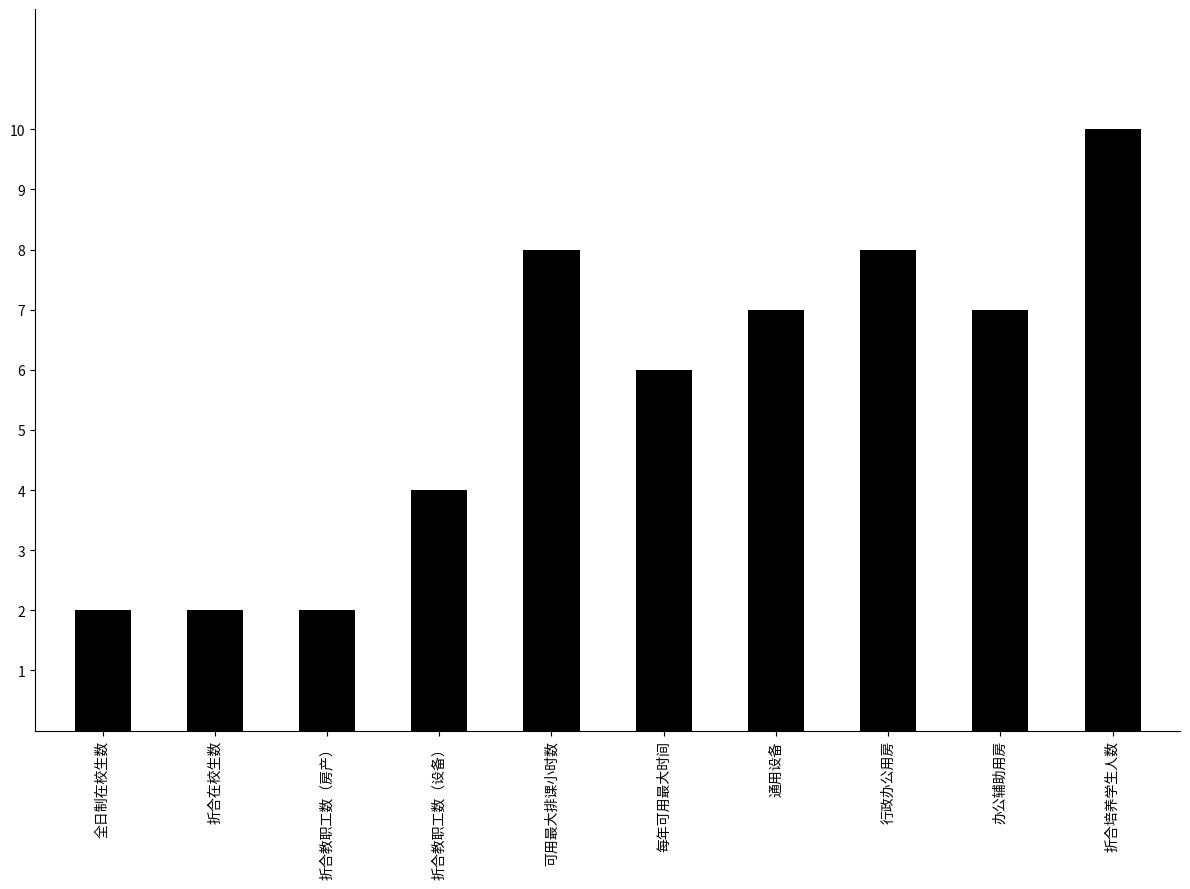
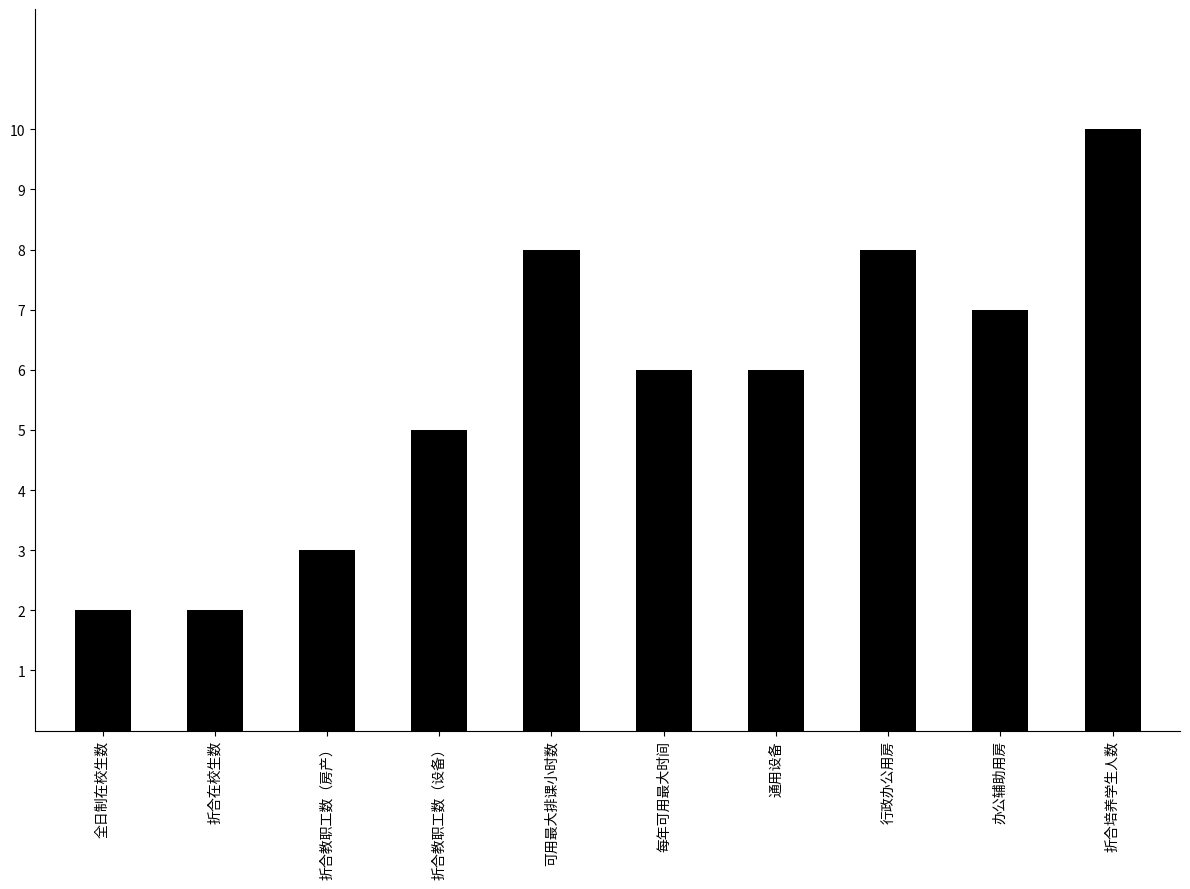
折合教职工数（房产）: 2 -> 3
折合教职工数（设备）: 4 -> 5
通用设备: 7 -> 6
